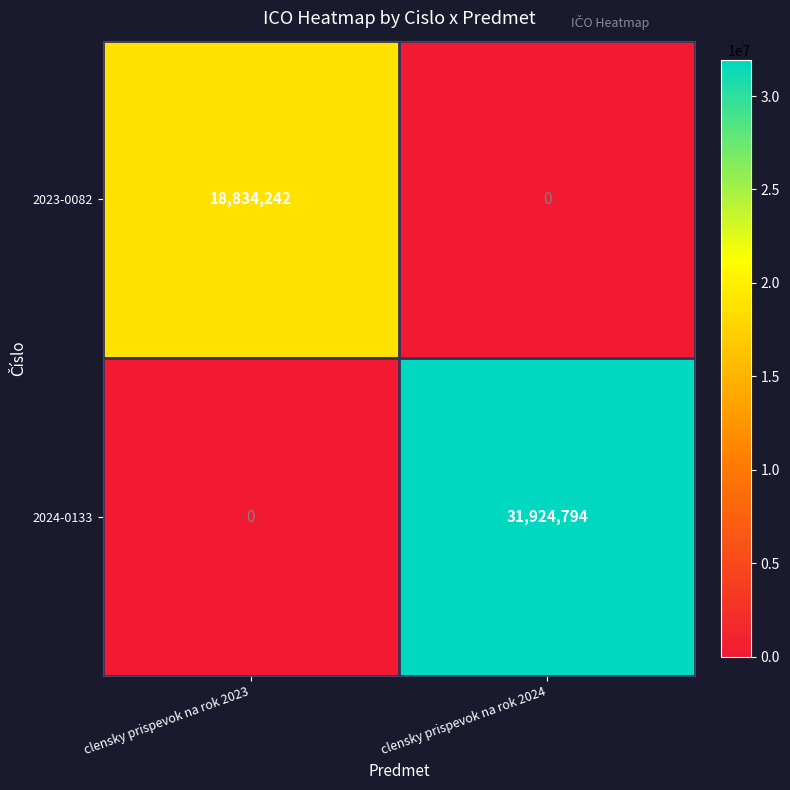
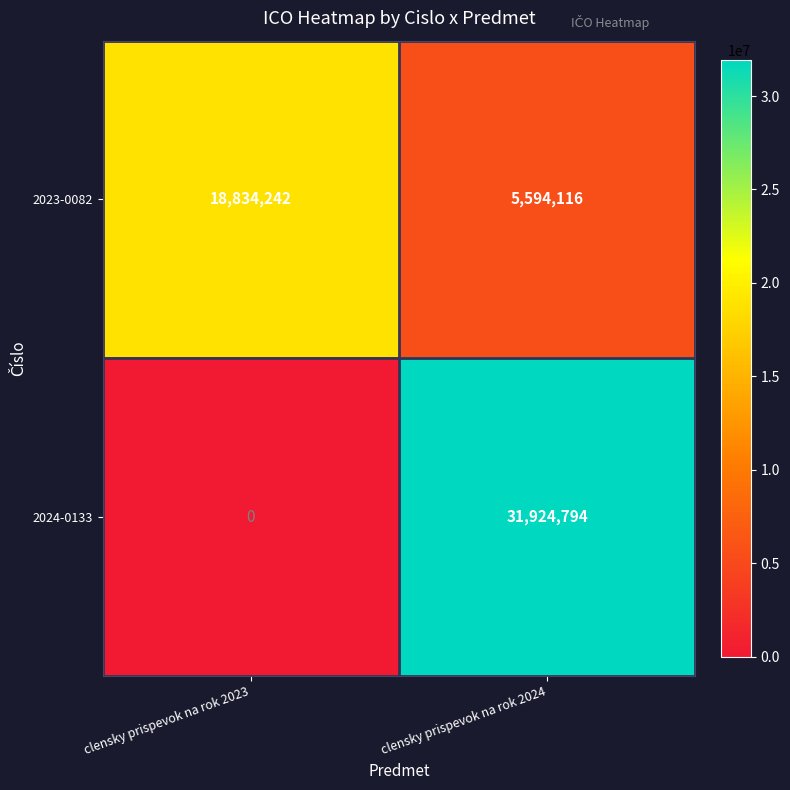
2023-0082, clensky prispevok na rok 2024: 0 -> 5,594,116
